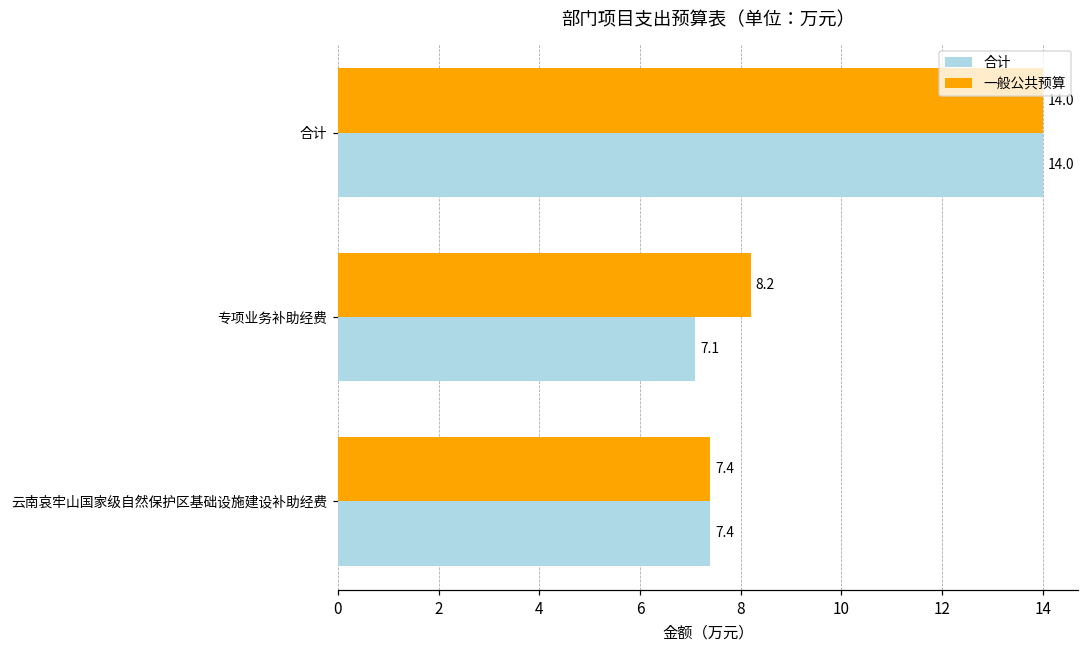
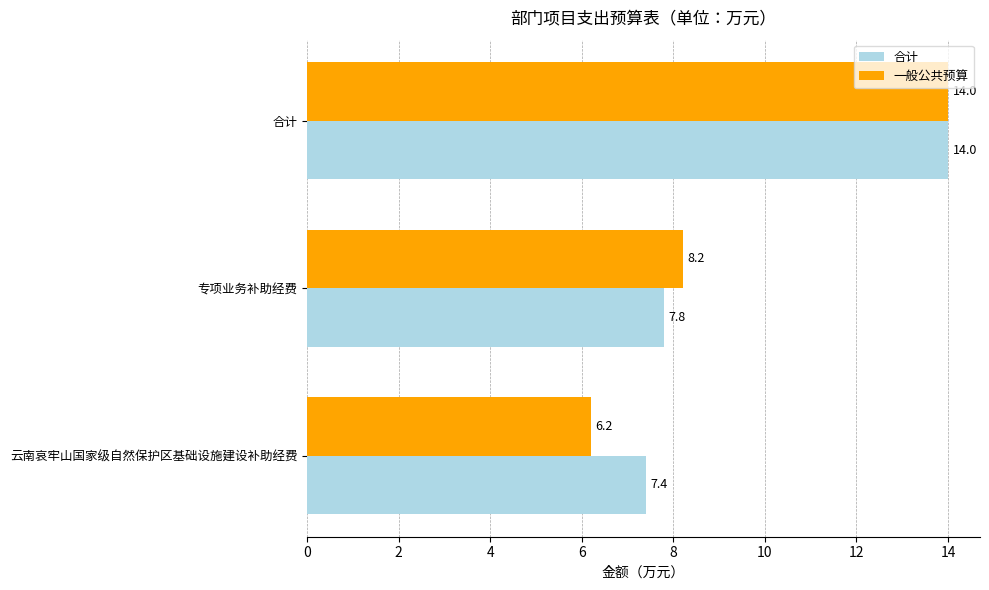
合计, 专项业务补助经费: 7.1 -> 7.8
一般公共预算, 云南哀牢山国家级自然保护区基础设施建设补助经费: 7.4 -> 6.2
